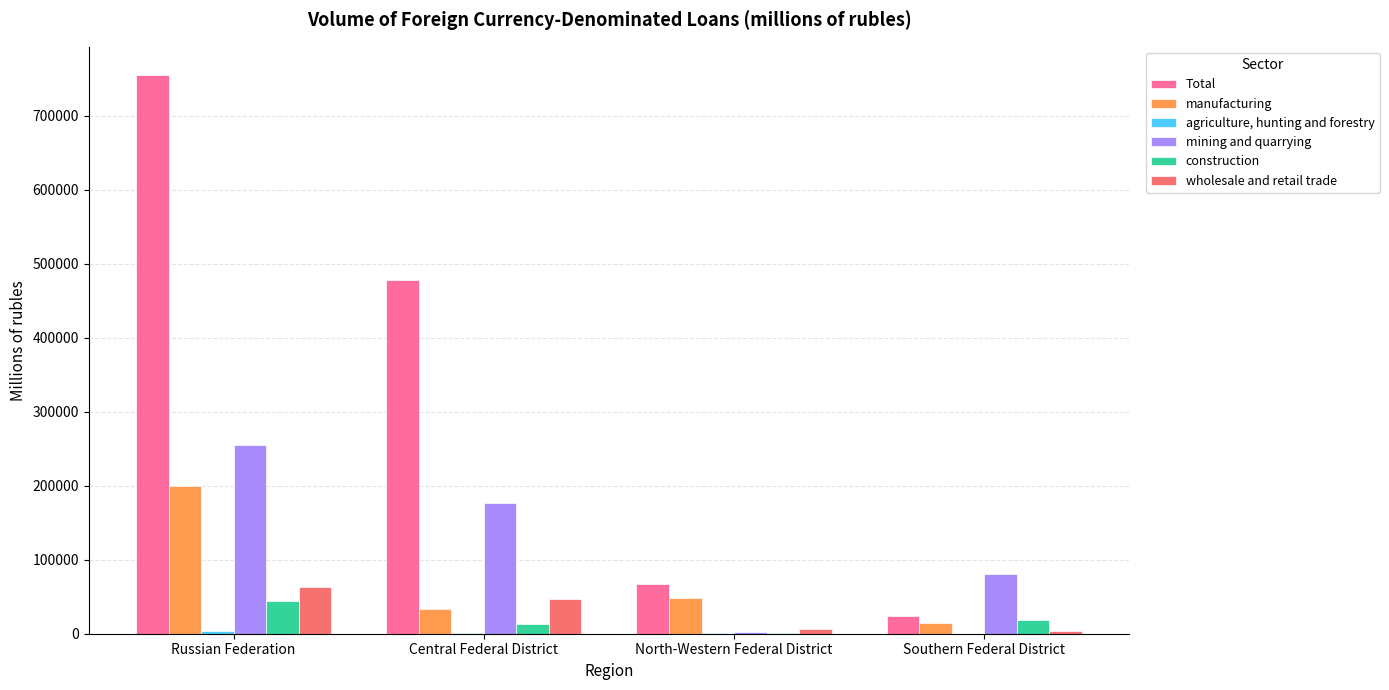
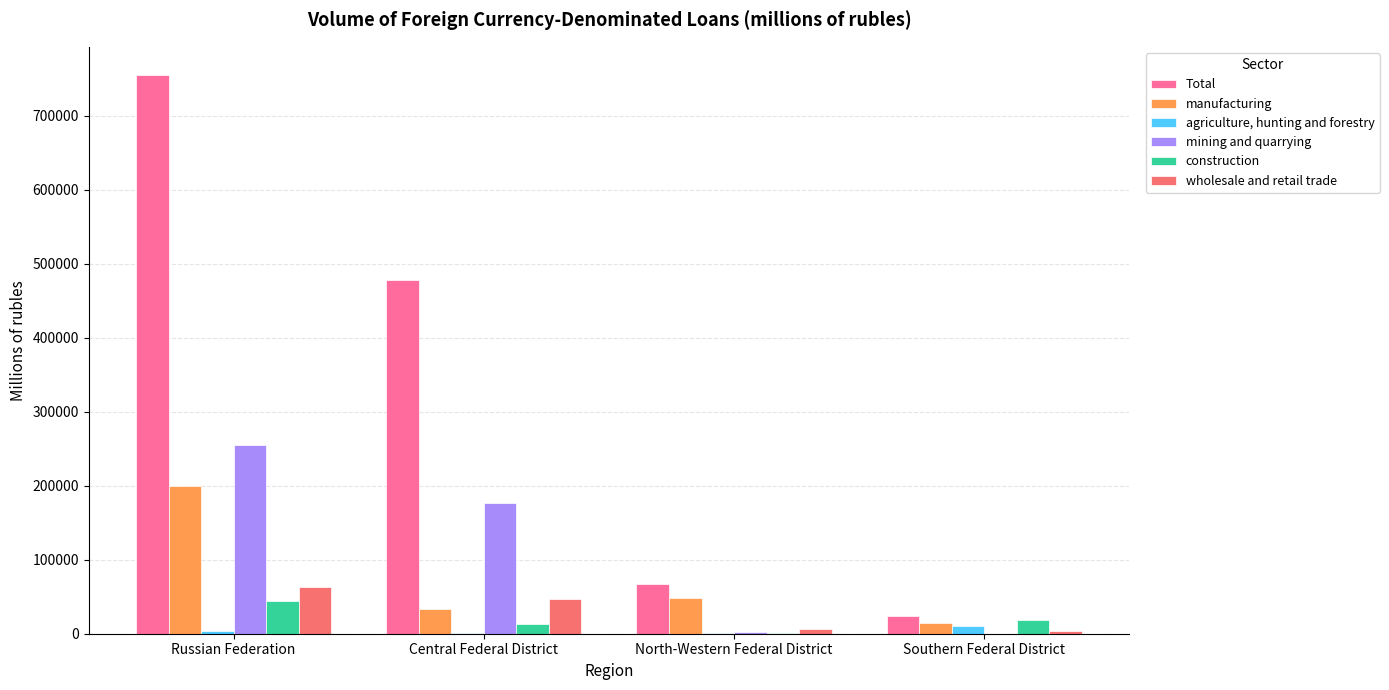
agriculture, hunting and forestry, Southern Federal District: 0 -> 10000
mining and quarrying, Southern Federal District: 80000 -> 0
